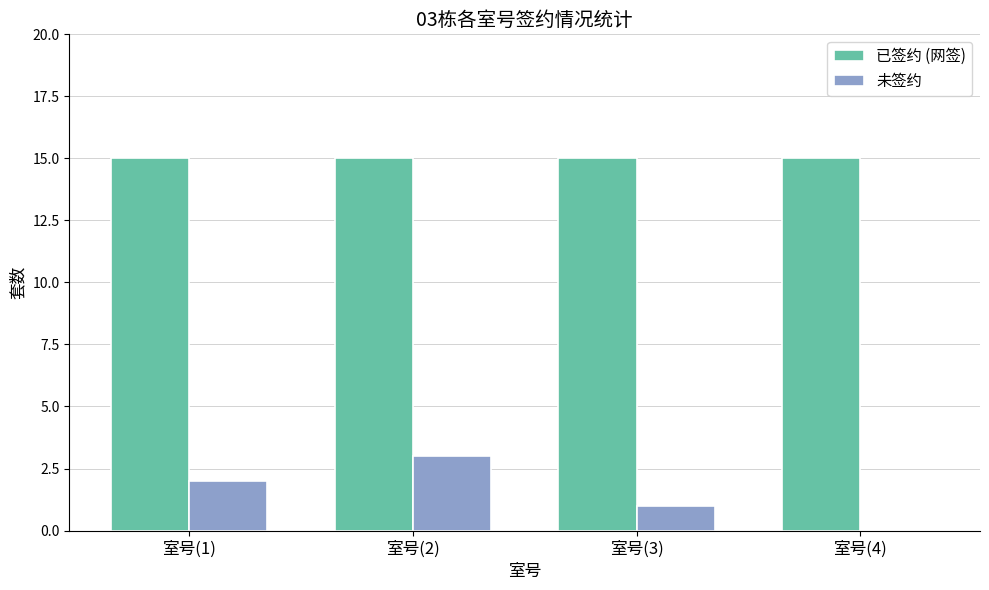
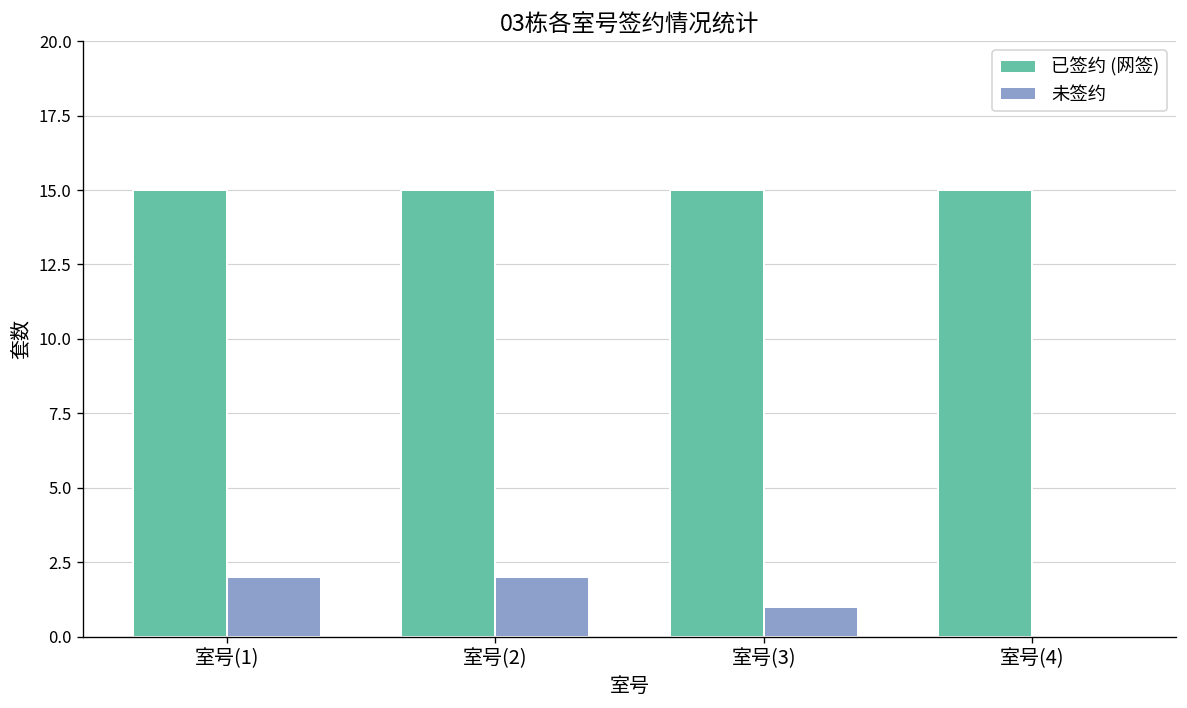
未签约, 室号(2): 3 -> 2
